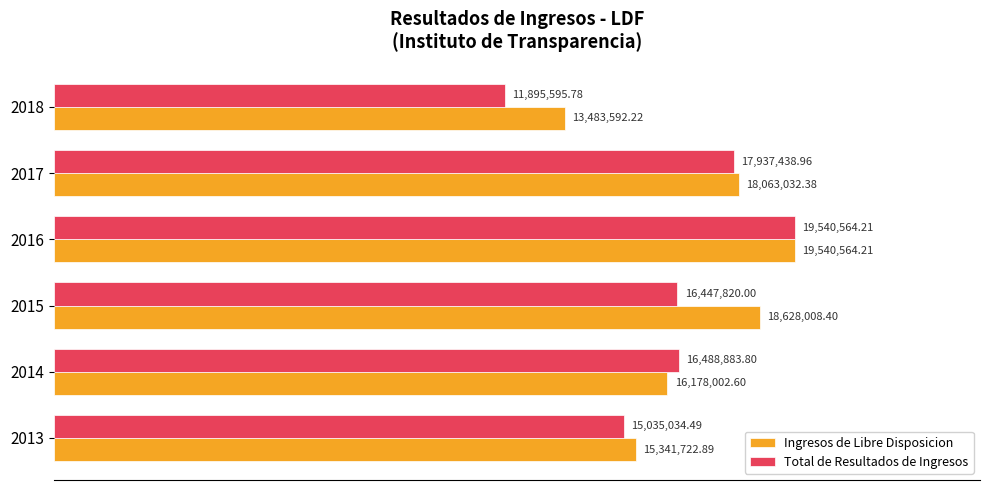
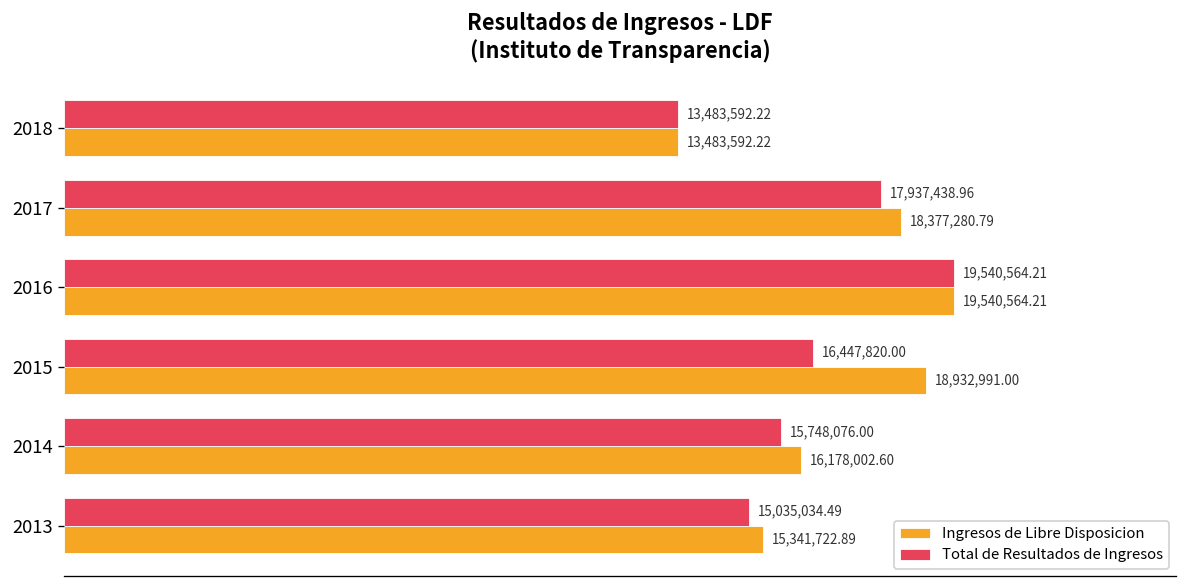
Total de Resultados de Ingresos, 2018: 11,895,595.78 -> 13,483,592.22
Ingresos de Libre Disposicion, 2017: 18,063,032.38 -> 18,377,280.79
Ingresos de Libre Disposicion, 2015: 18,628,008.40 -> 18,932,991.00
Total de Resultados de Ingresos, 2014: 16,488,883.80 -> 15,748,076.00
